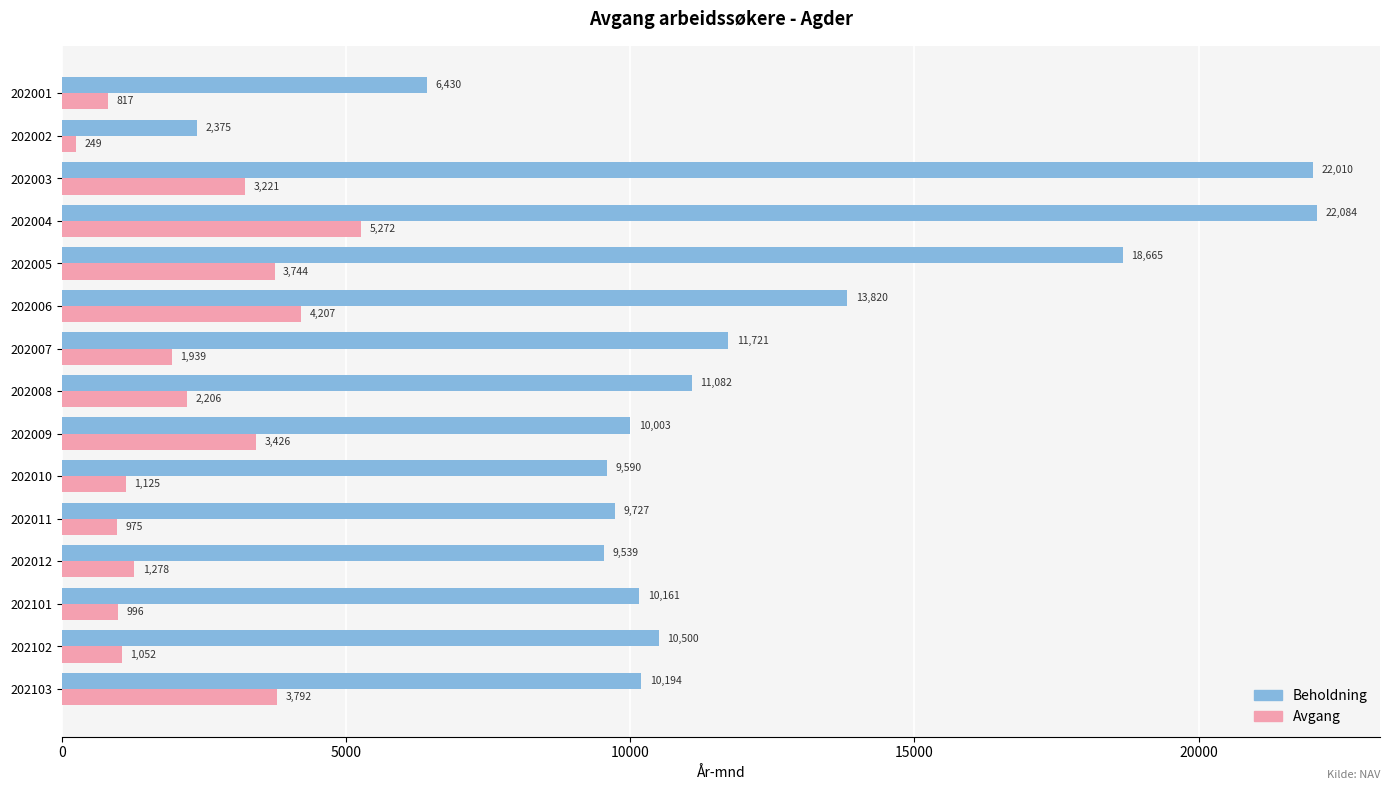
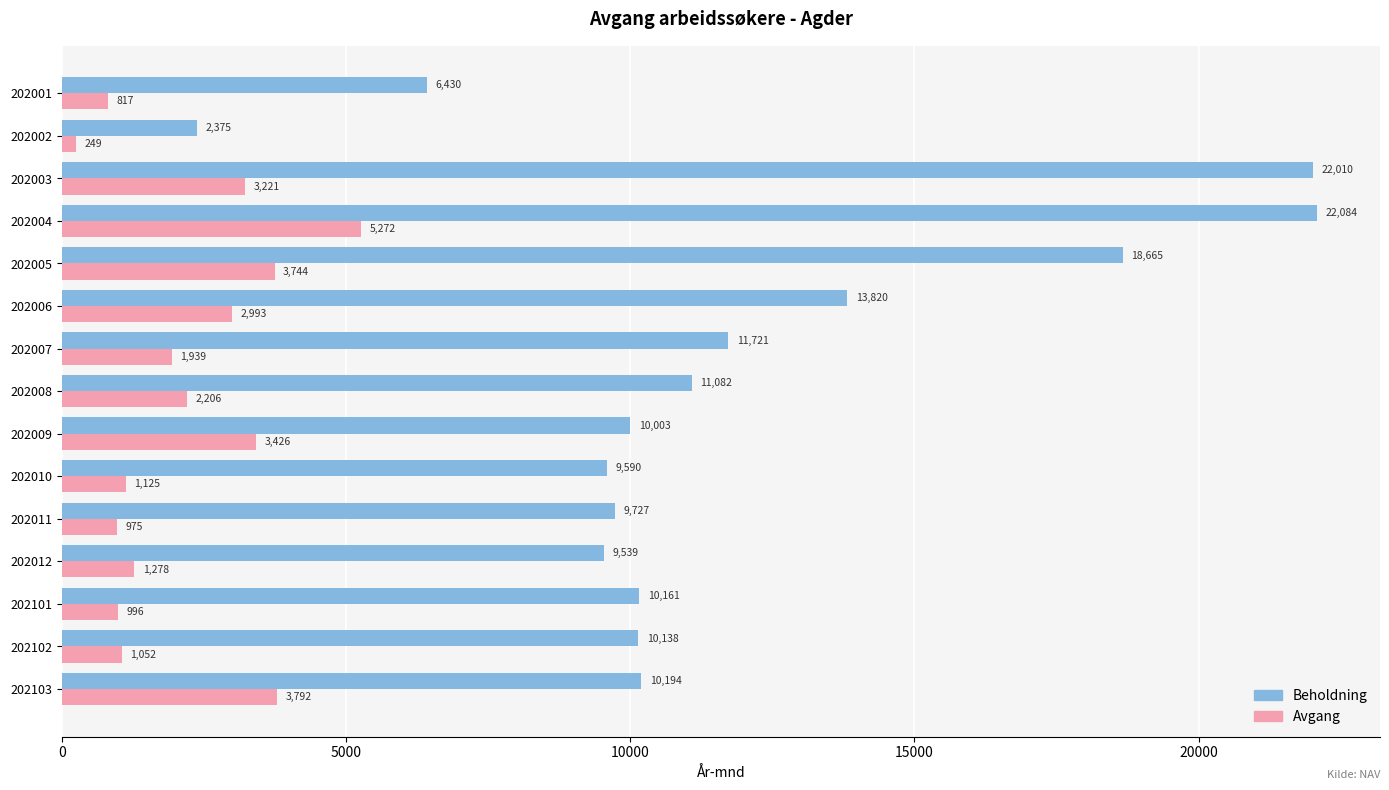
Avgang, 202006: 4,207 -> 2,993
Beholdning, 202102: 10,500 -> 10,138
